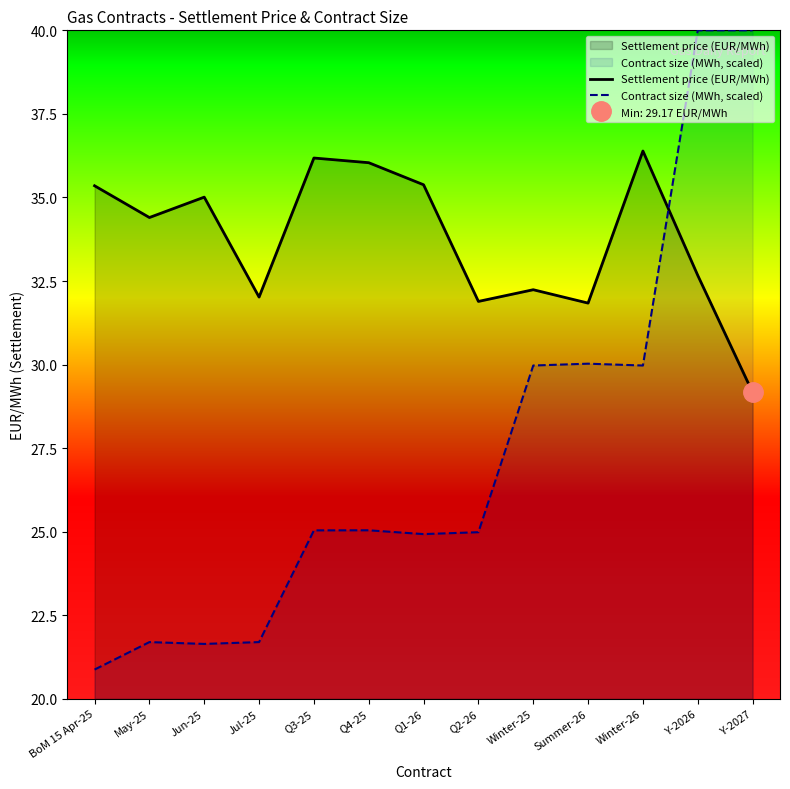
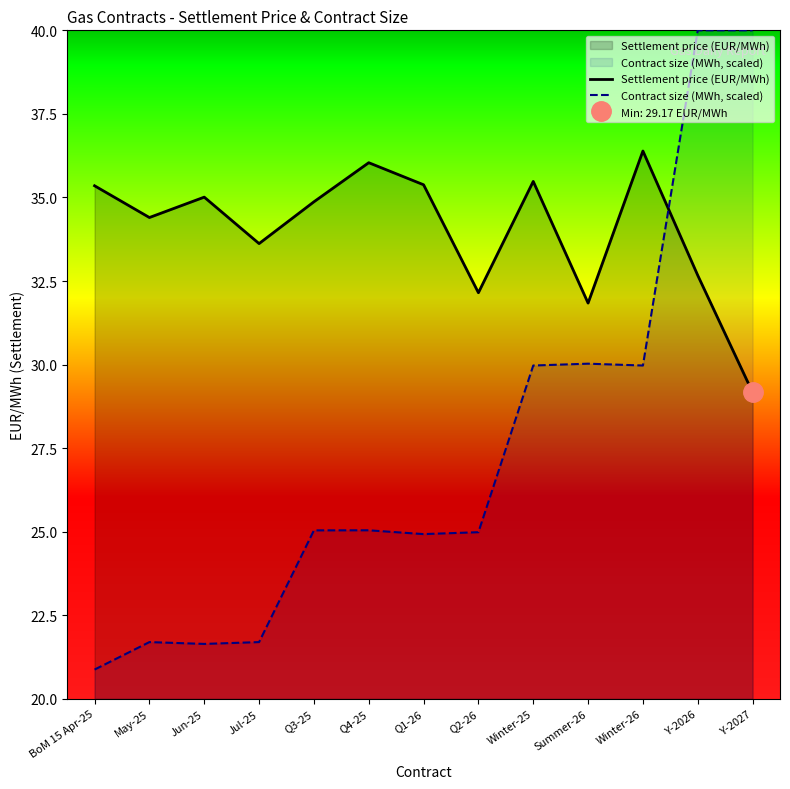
Settlement price (EUR/MWh), Jul-25: 32.0 -> 33.6
Settlement price (EUR/MWh), Q3-25: 36.2 -> 34.9
Settlement price (EUR/MWh), Q2-26: 31.9 -> 32.2
Settlement price (EUR/MWh), Winter-25: 32.2 -> 35.5
